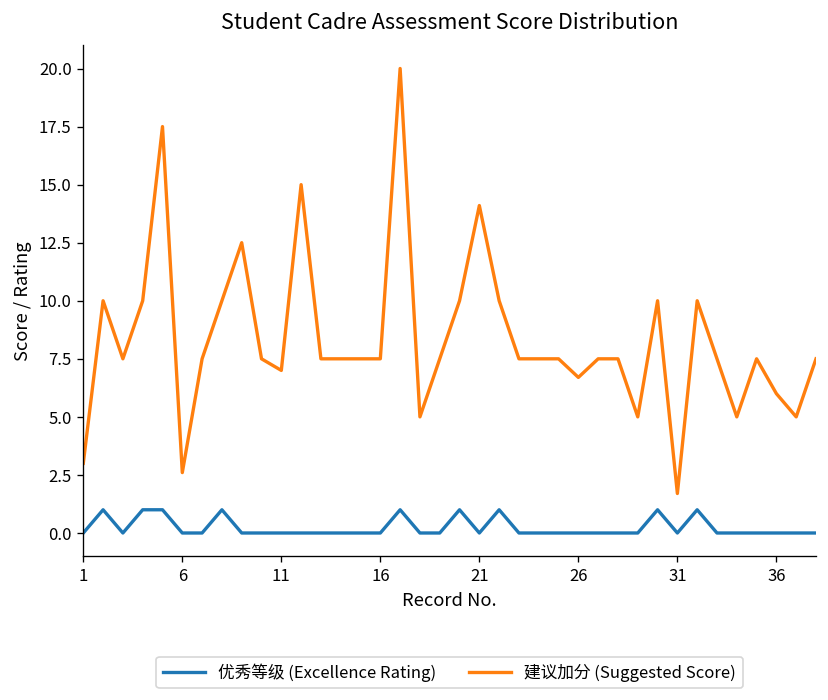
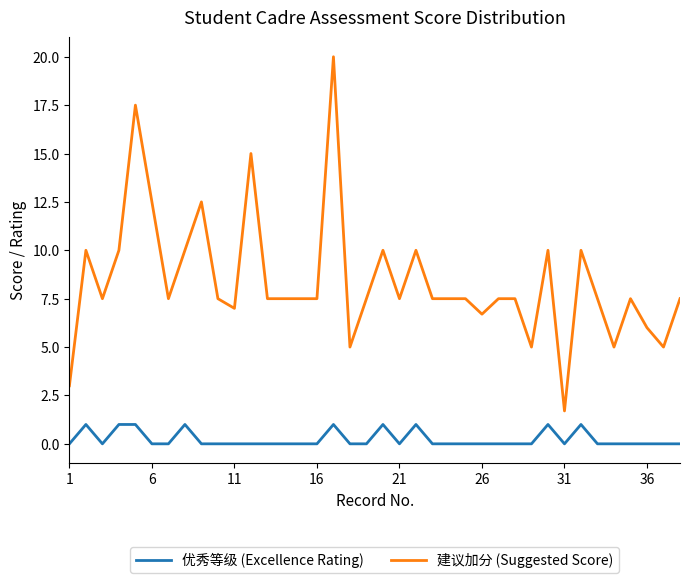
建议加分 (Suggested Score), 6: 2.6 -> 12.5
建议加分 (Suggested Score), 21: 14.1 -> 7.5
